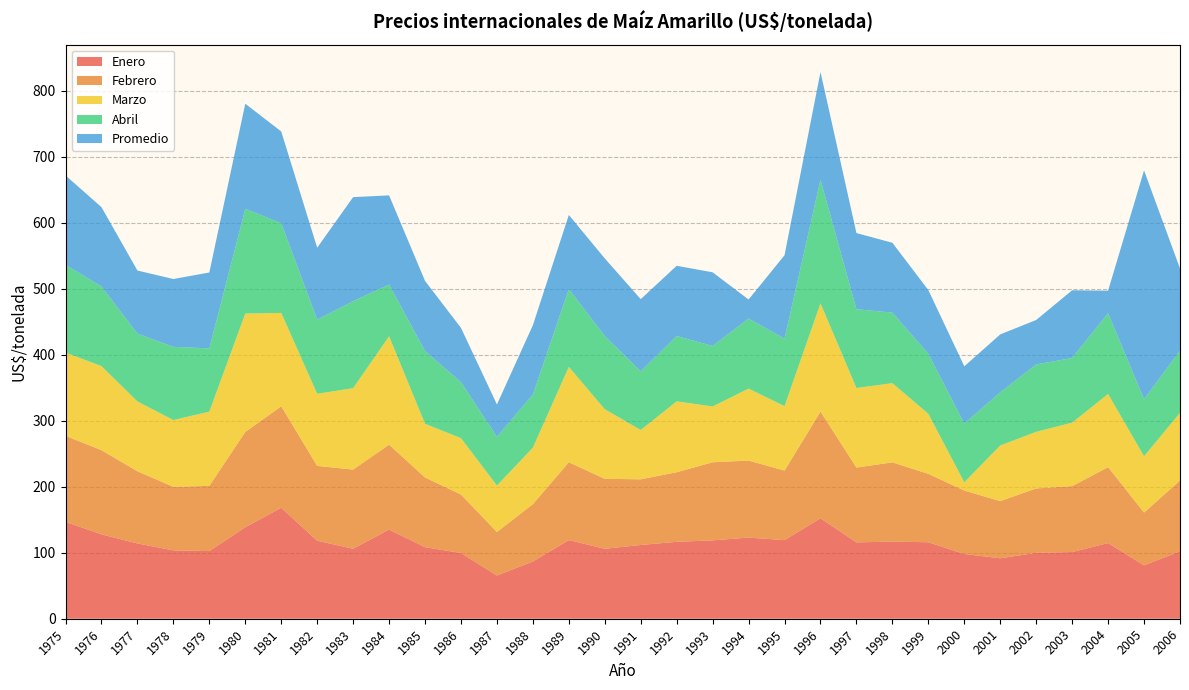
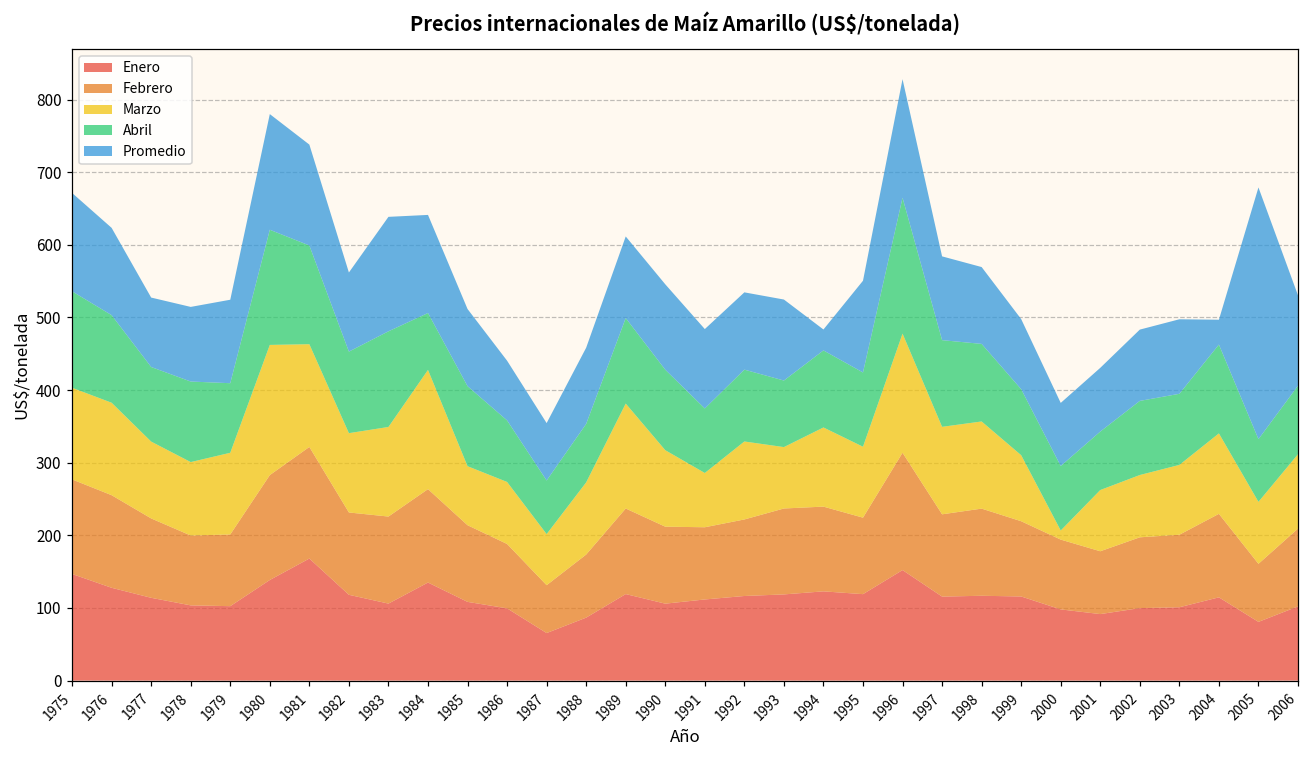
Promedio, 1987: 50 -> 80
Marzo, 1988: 90 -> 100
Promedio, 2002: 70 -> 100
